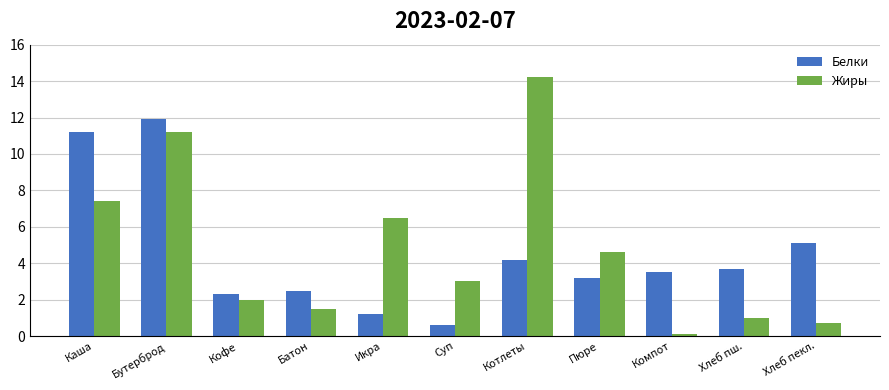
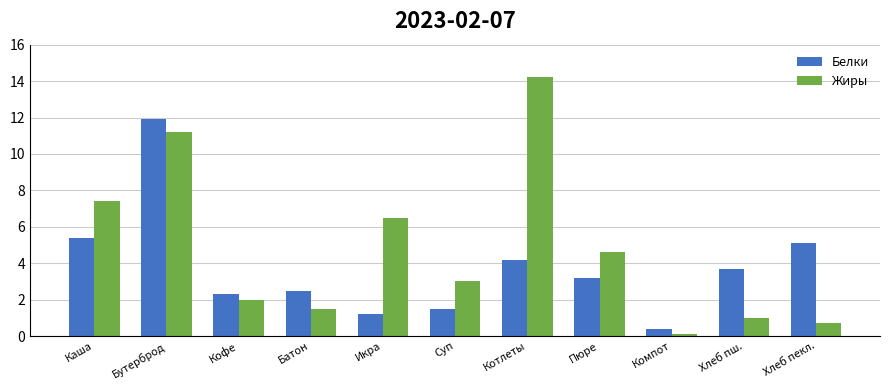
Белки, Каша: 11.2 -> 5.4
Белки, Суп: 0.6 -> 1.5
Белки, Компот: 3.5 -> 0.4
